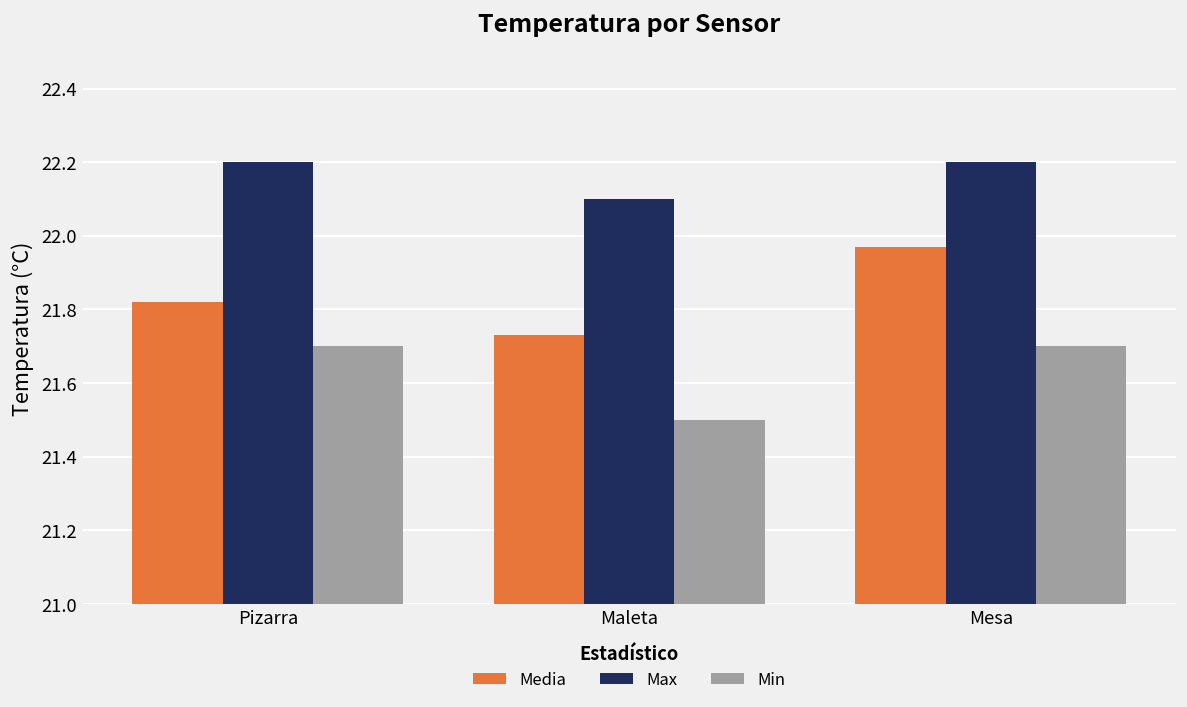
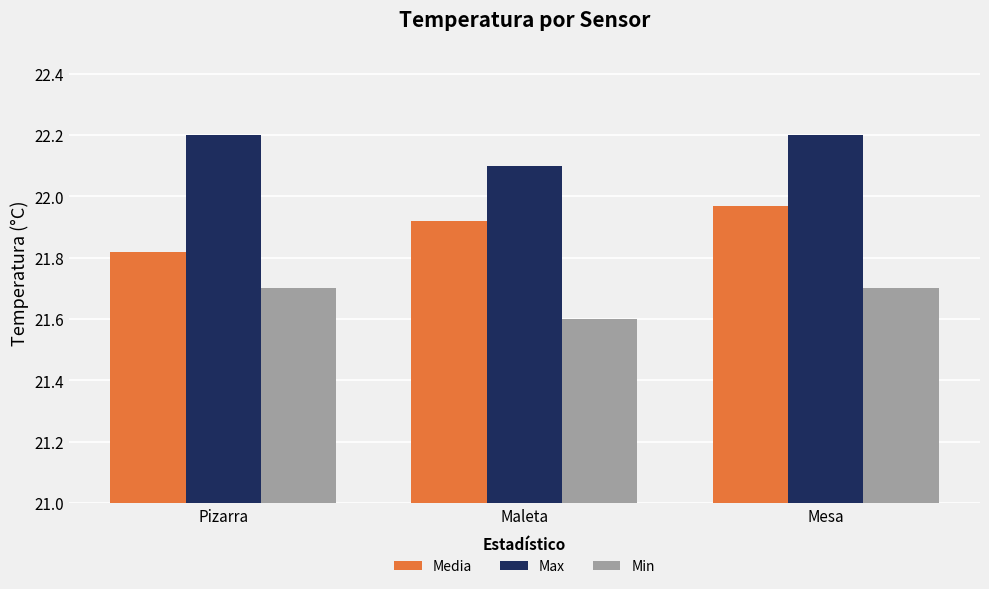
Media, Maleta: 21.73 -> 21.92
Min, Maleta: 21.5 -> 21.6
